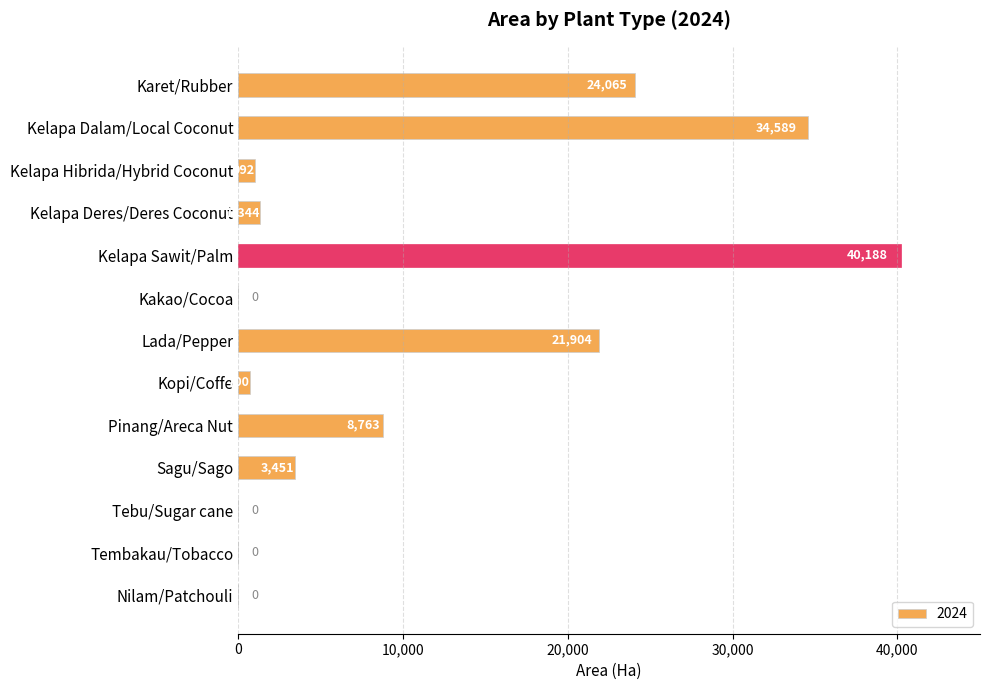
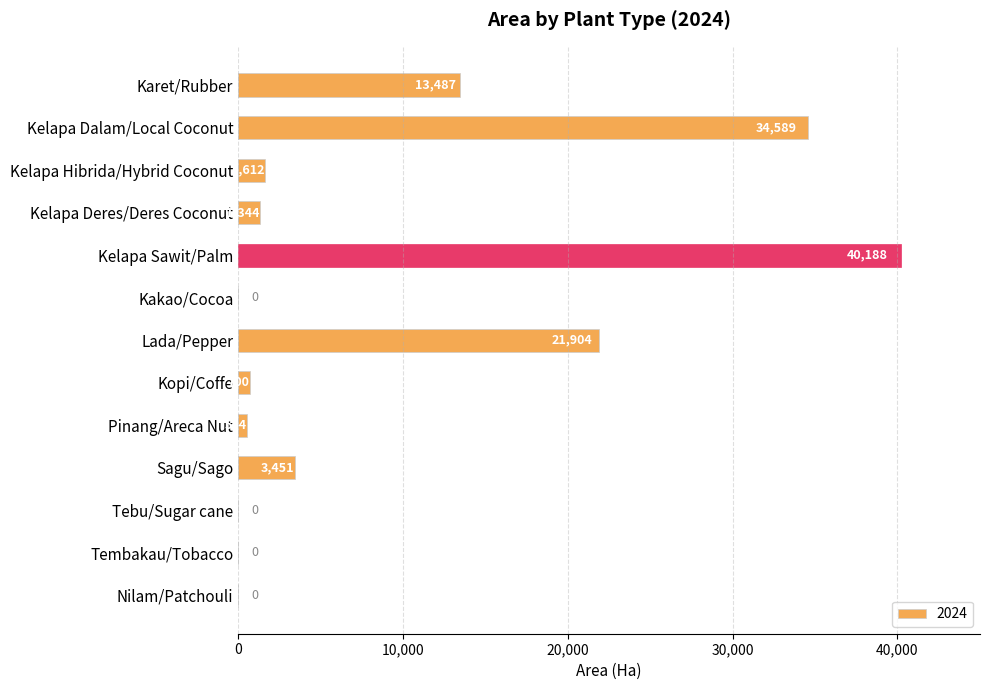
Karet/Rubber: 24,065 -> 13,487
Kelapa Hibrida/Hybrid Coconut: 992 -> 1,612
Pinang/Areca Nut: 8,763 -> 544
